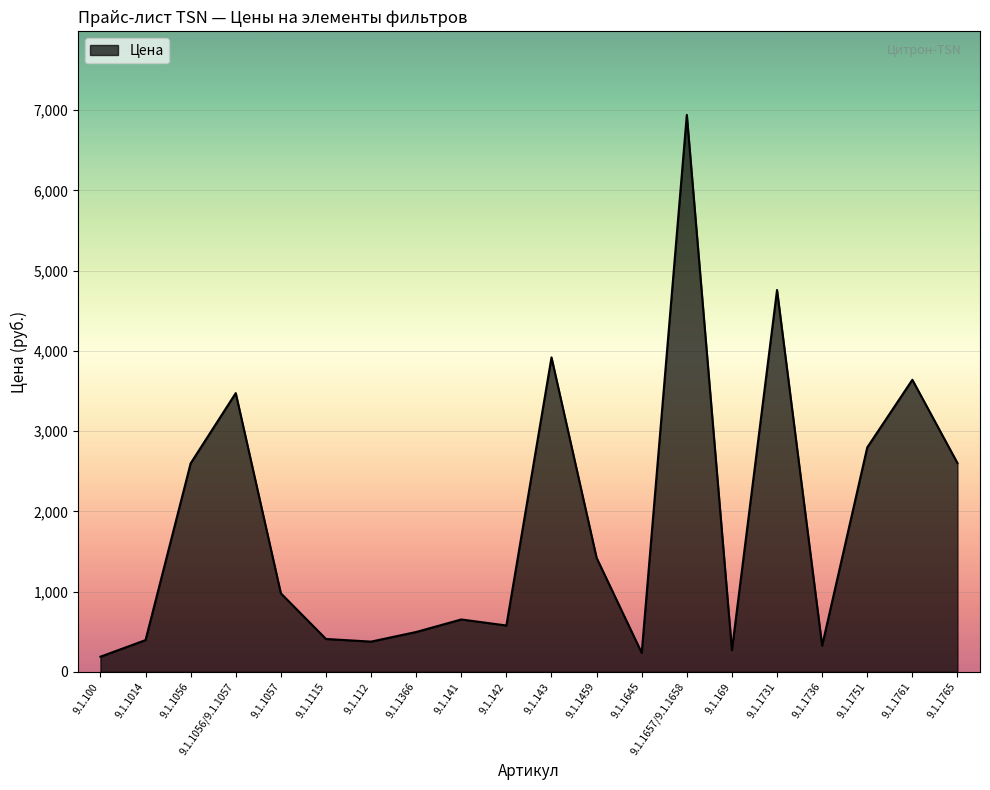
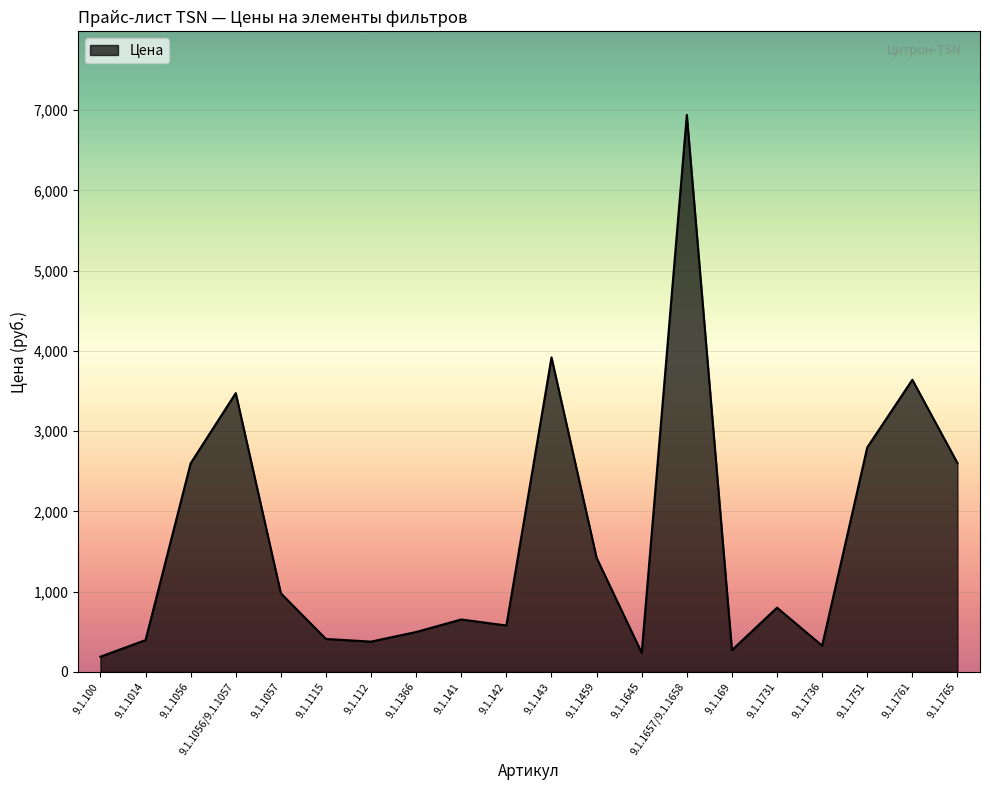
9.1.1731: 4,800 -> 800
